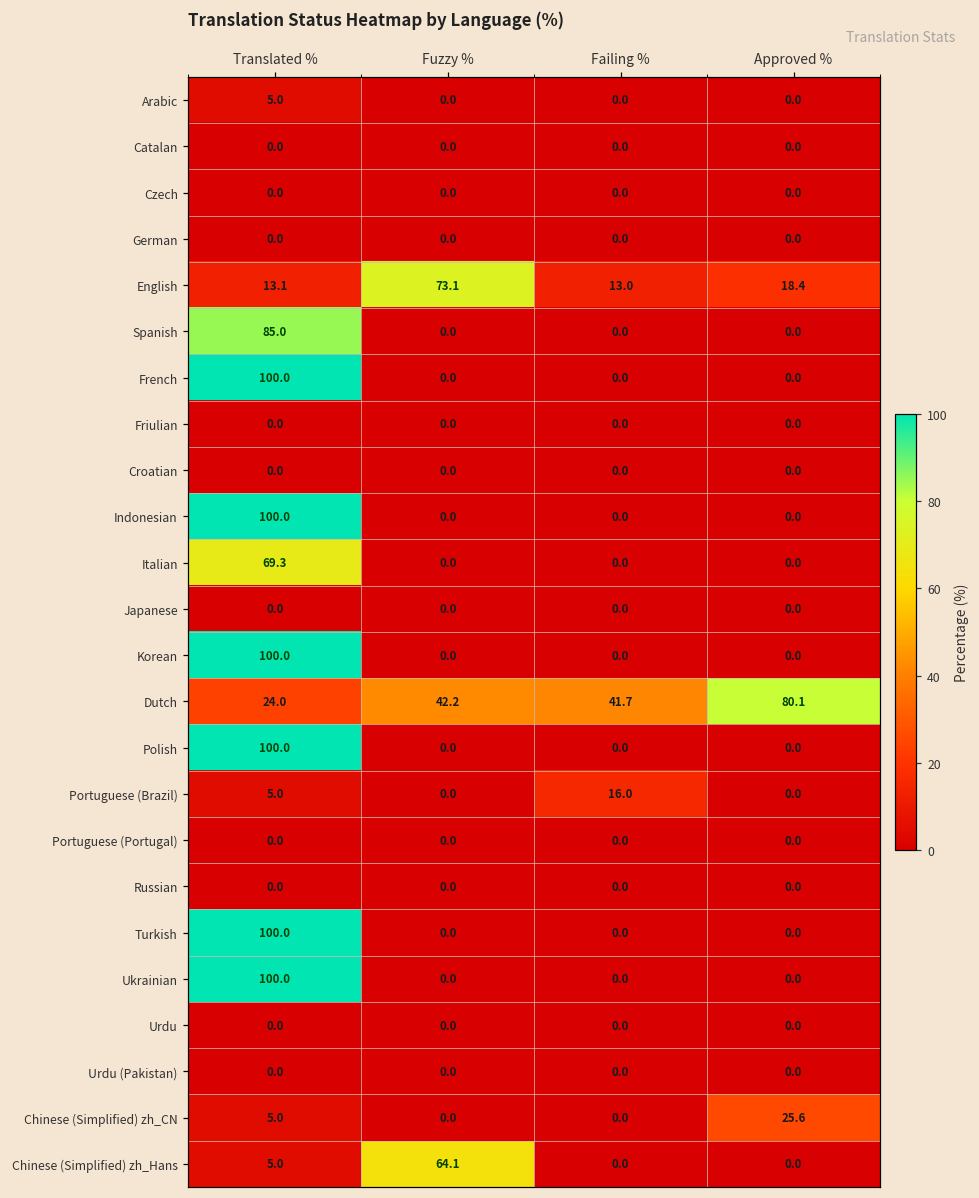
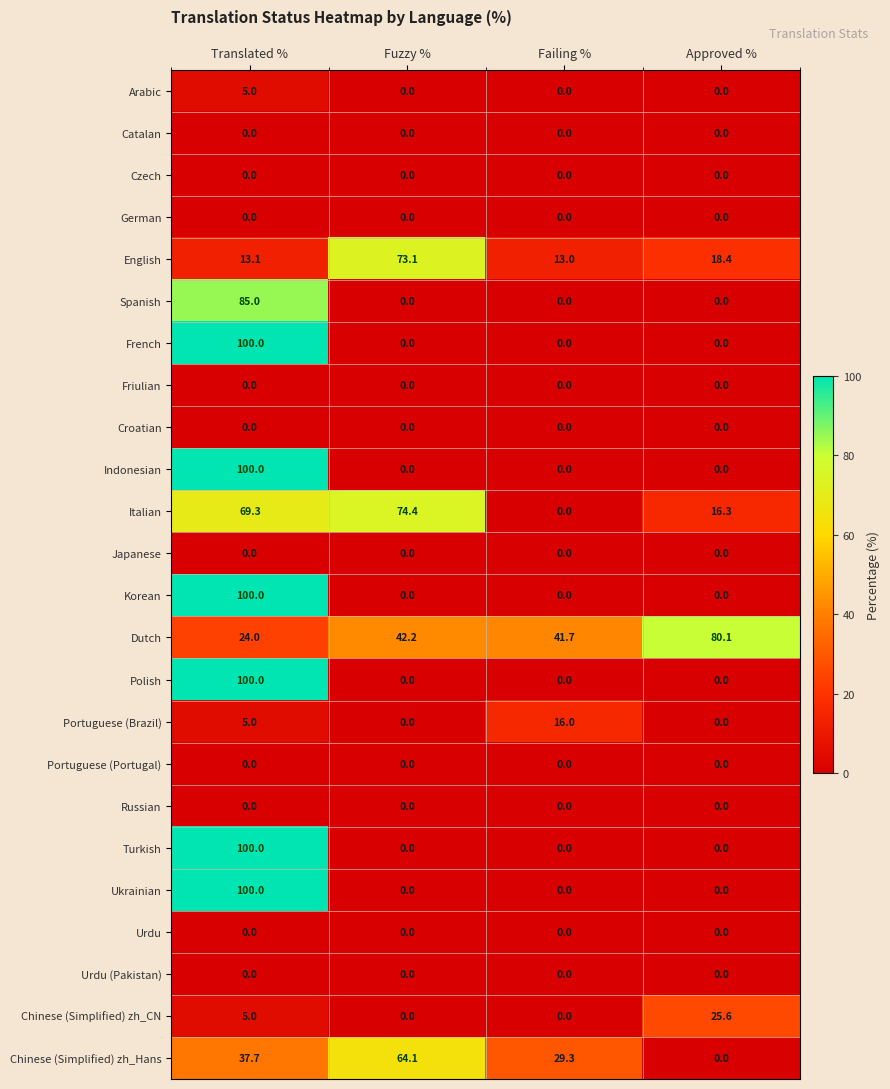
Italian, Fuzzy %: 0.0 -> 74.4
Italian, Approved %: 0.0 -> 16.3
Chinese (Simplified) zh_Hans, Translated %: 5.0 -> 37.7
Chinese (Simplified) zh_Hans, Failing %: 0.0 -> 29.3
